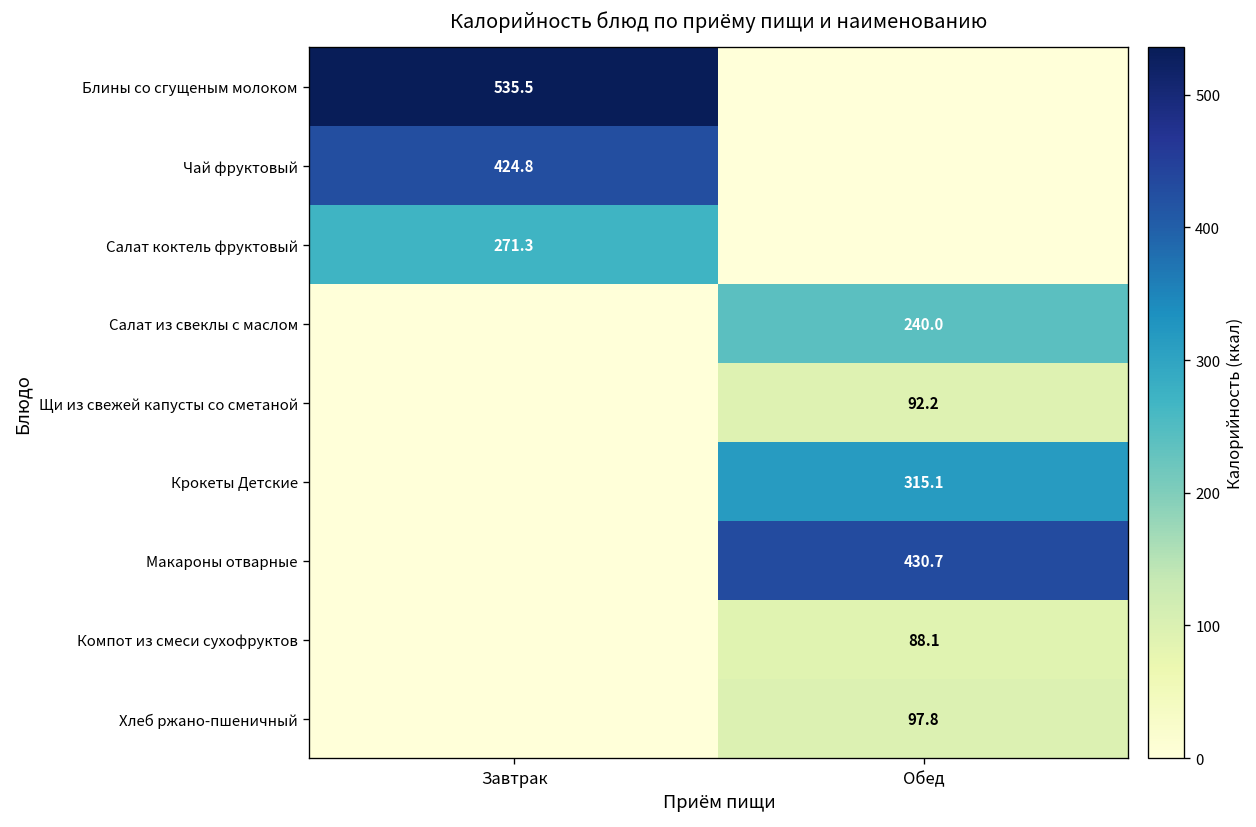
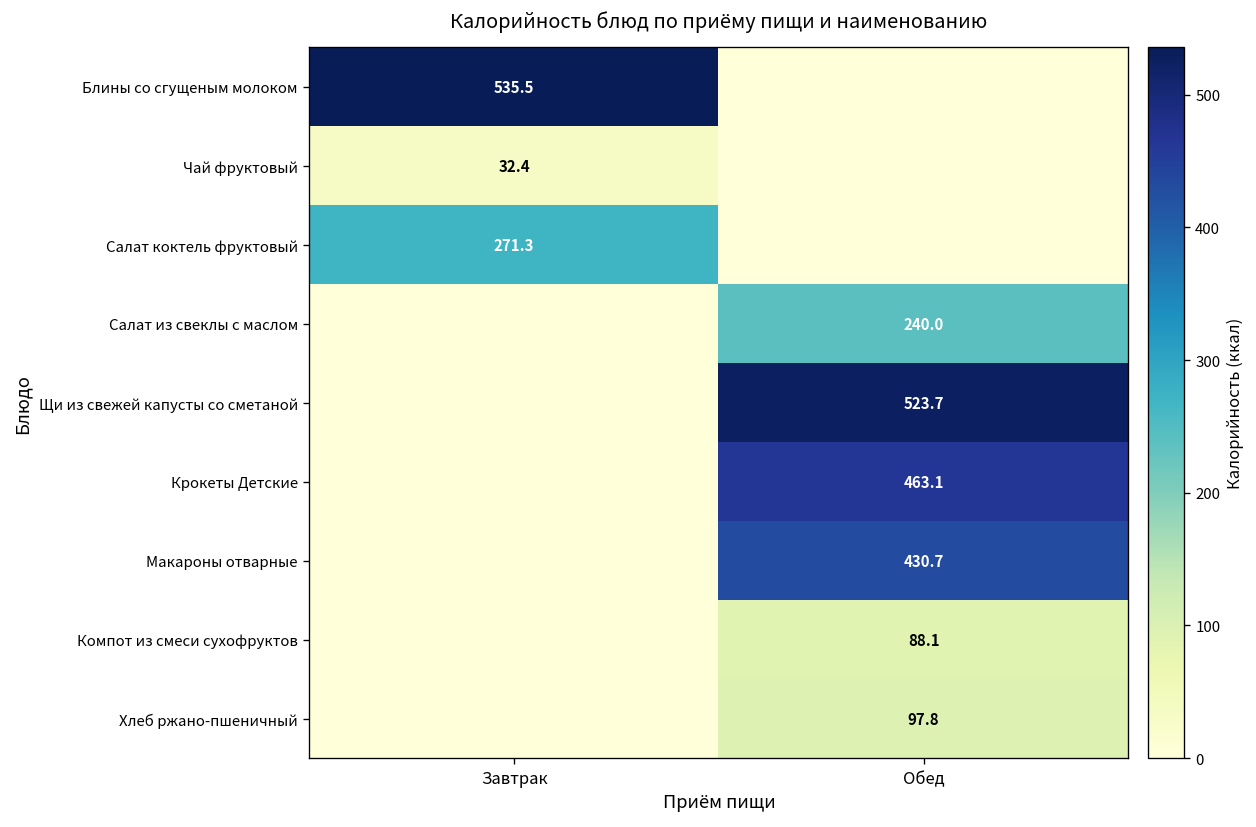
Чай фруктовый, Завтрак: 424.8 -> 32.4
Щи из свежей капусты со сметаной, Обед: 92.2 -> 523.7
Крокеты Детские, Обед: 315.1 -> 463.1
